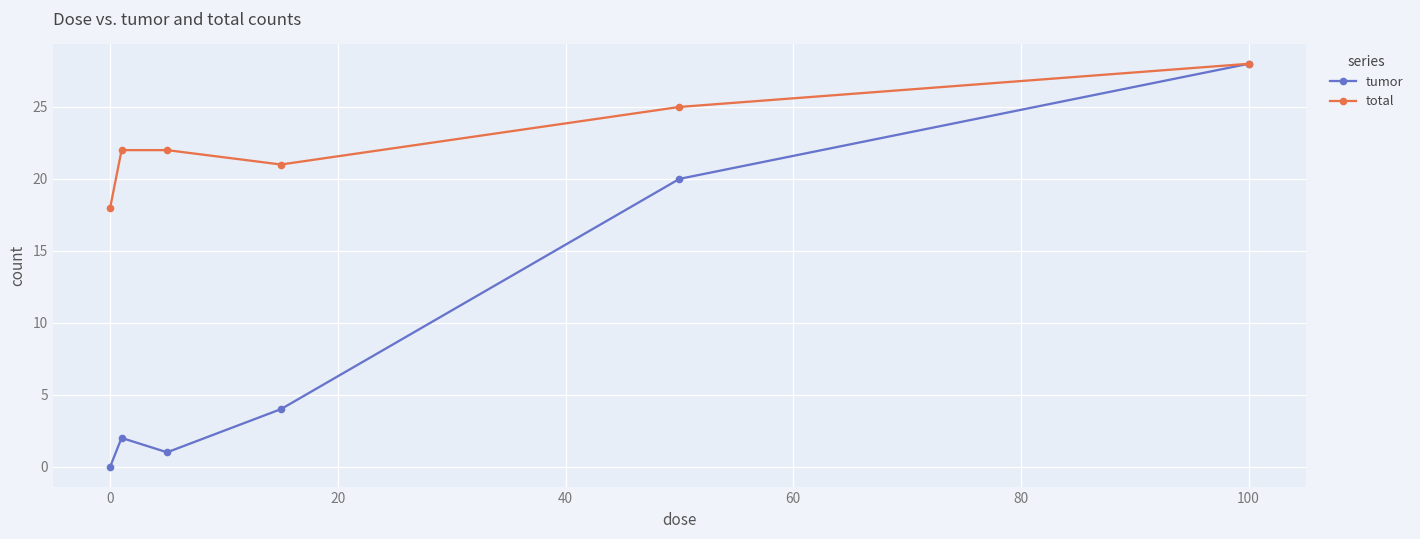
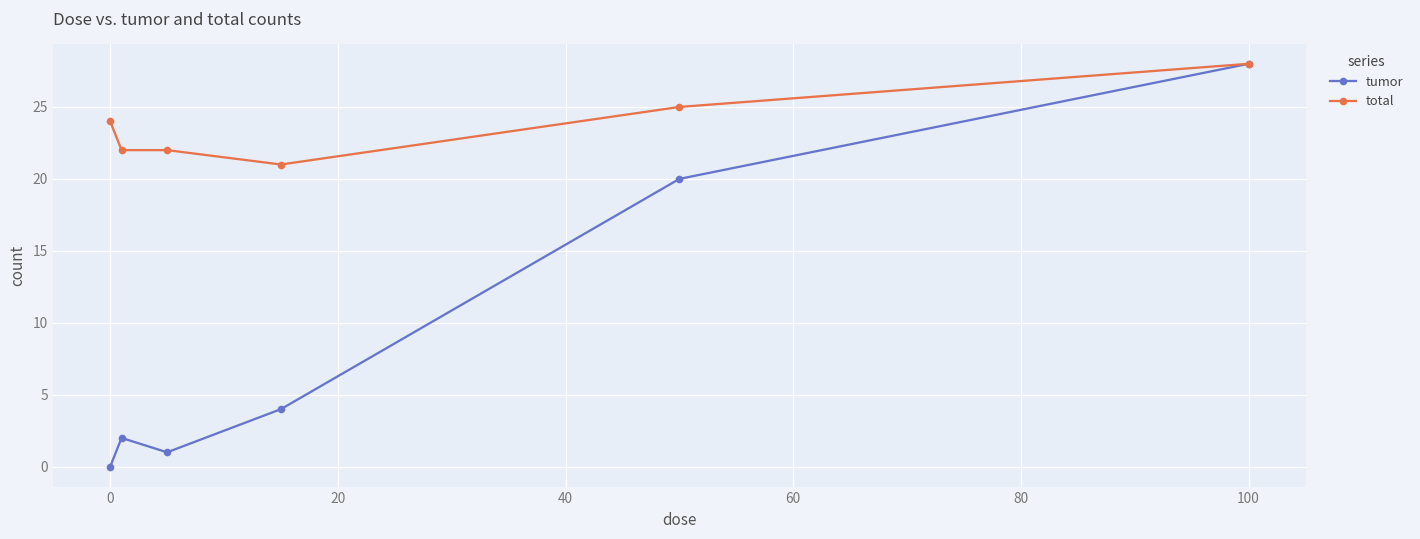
total, 0: 18 -> 24
